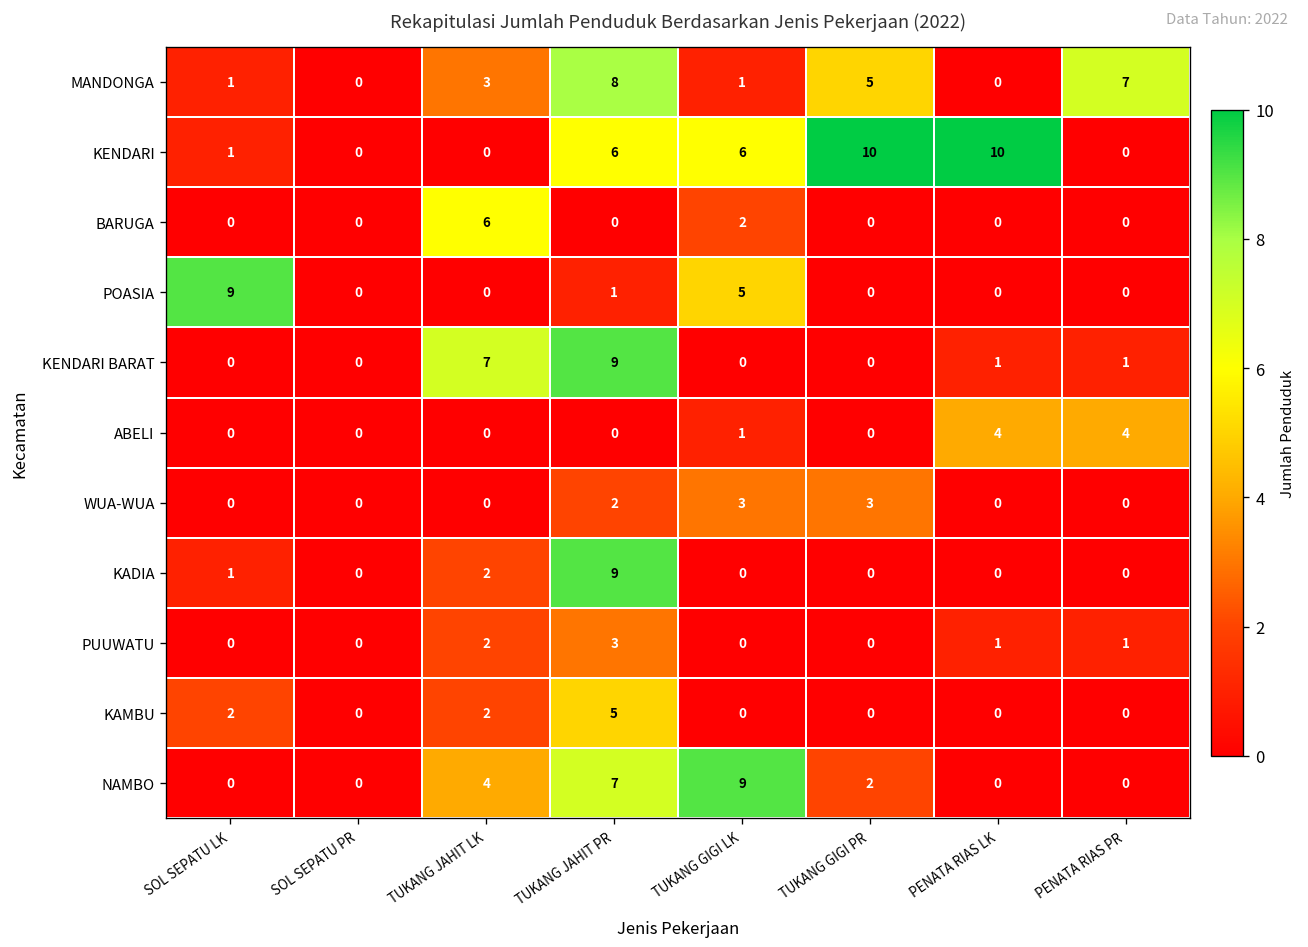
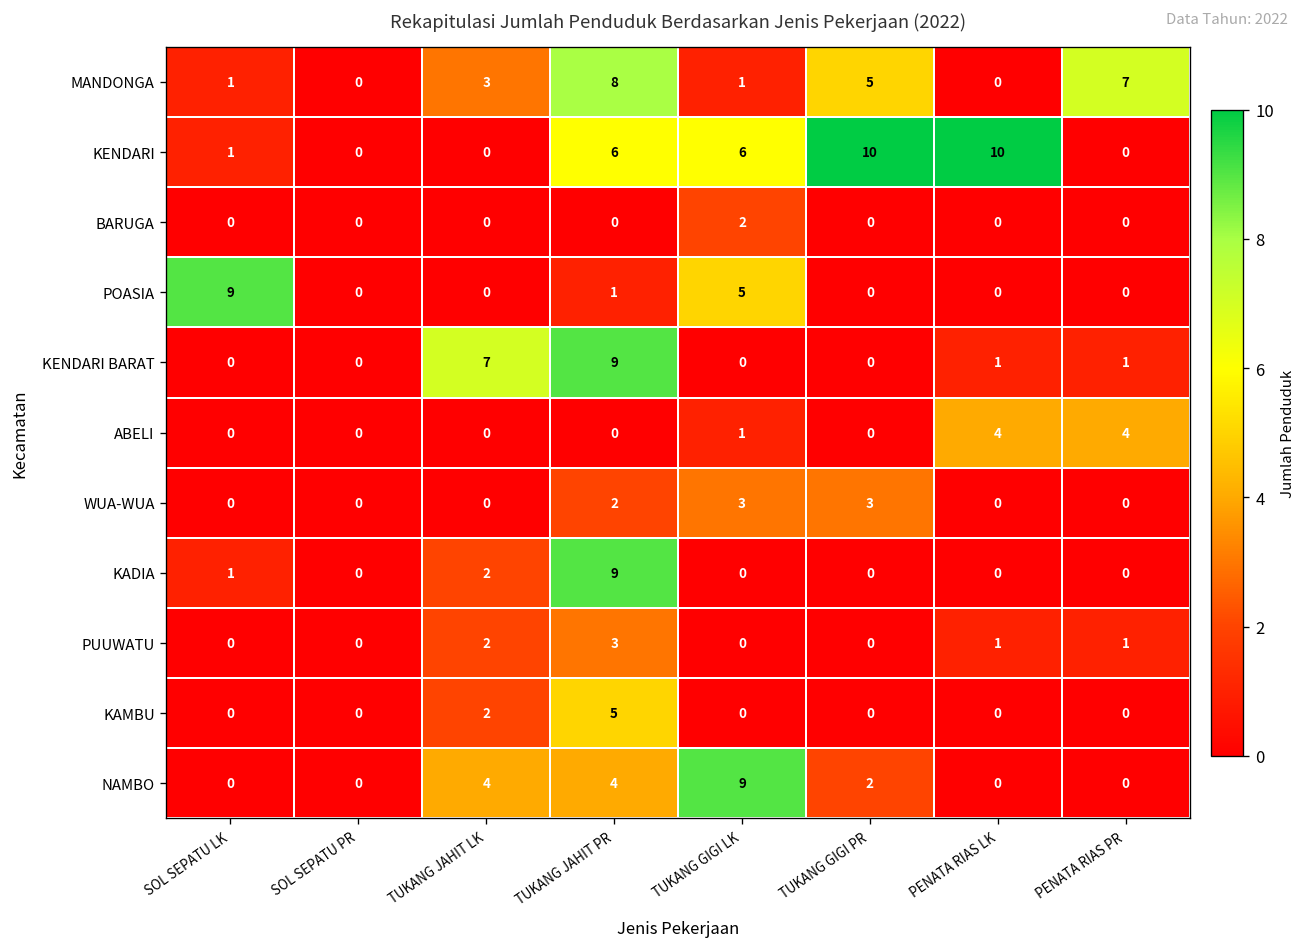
BARUGA, TUKANG JAHIT LK: 6 -> 0
KAMBU, SOL SEPATU LK: 2 -> 0
NAMBO, TUKANG JAHIT PR: 7 -> 4
